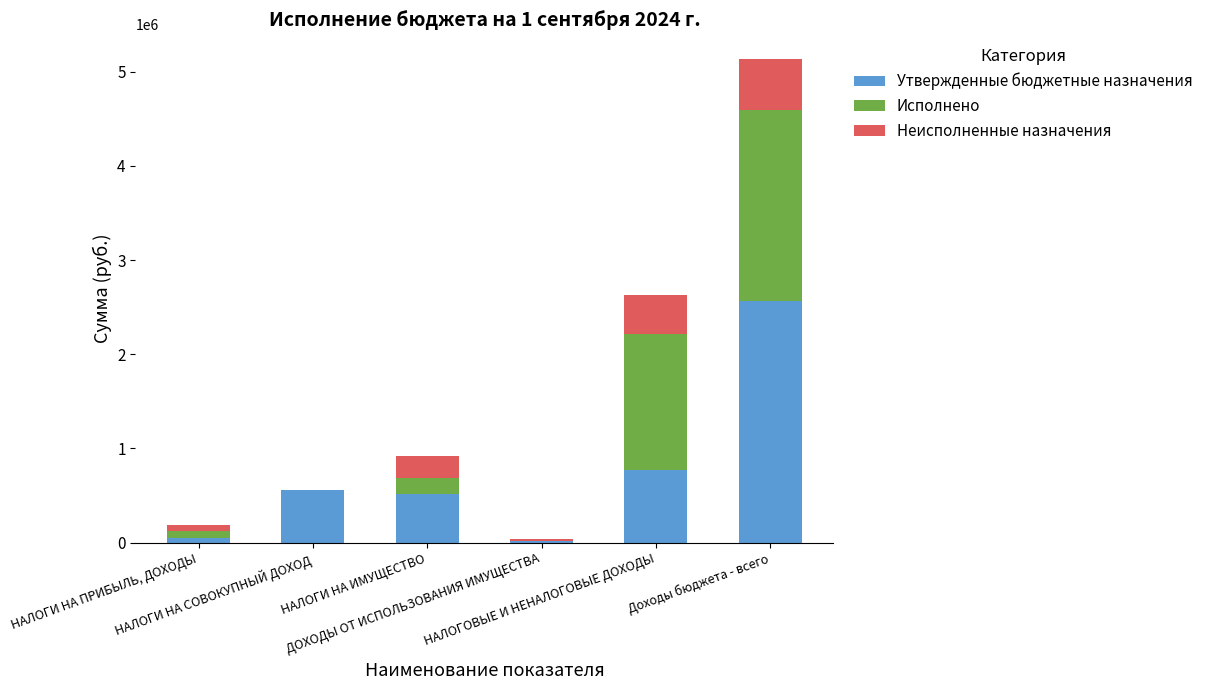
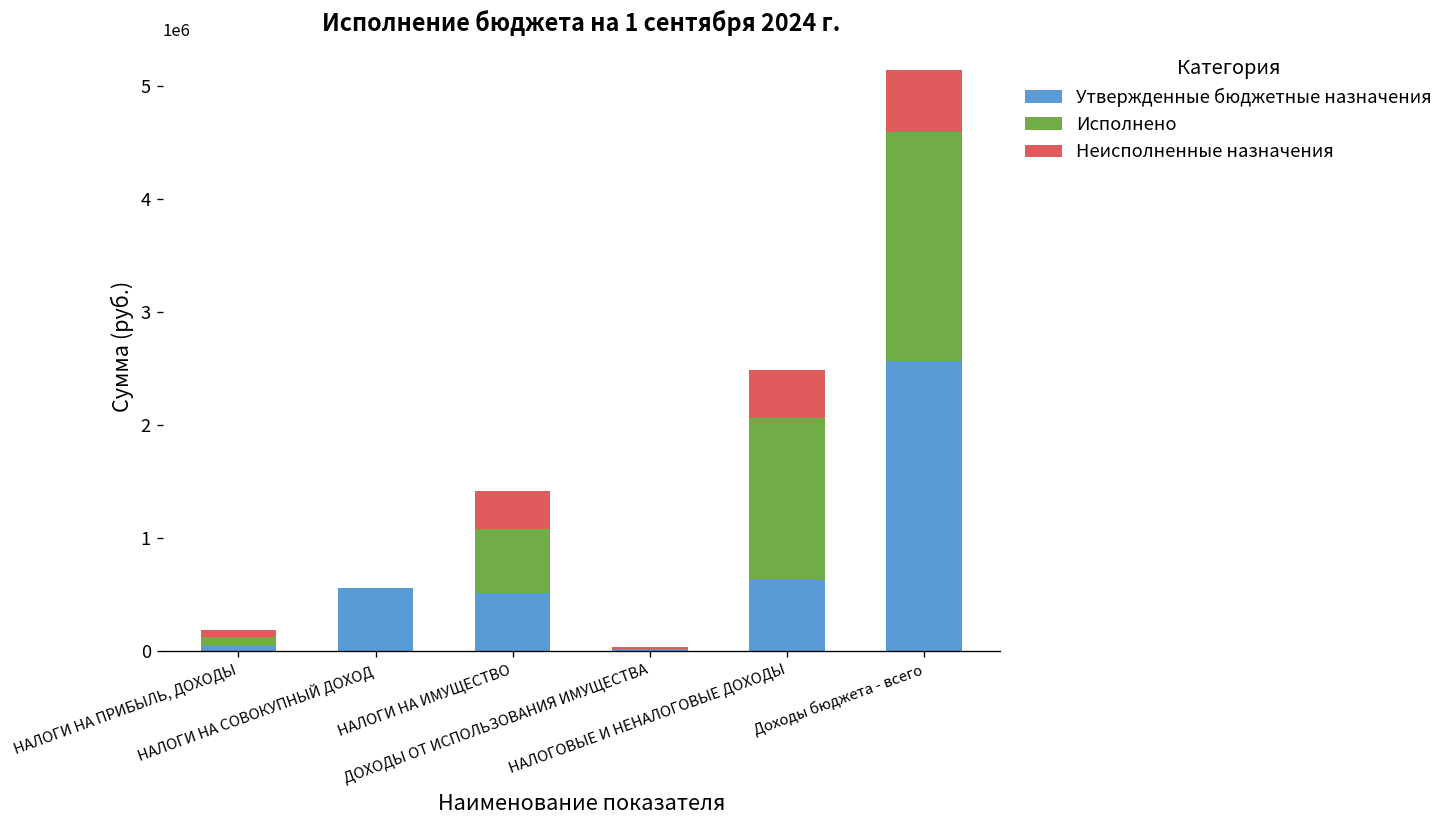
Исполнено, НАЛОГИ НА ИМУЩЕСТВО: 200000 -> 600000
Неисполненные назначения, НАЛОГИ НА ИМУЩЕСТВО: 200000 -> 300000
Утвержденные бюджетные назначения, НАЛОГОВЫЕ И НЕНАЛОГОВЫЕ ДОХОДЫ: 800000 -> 600000
